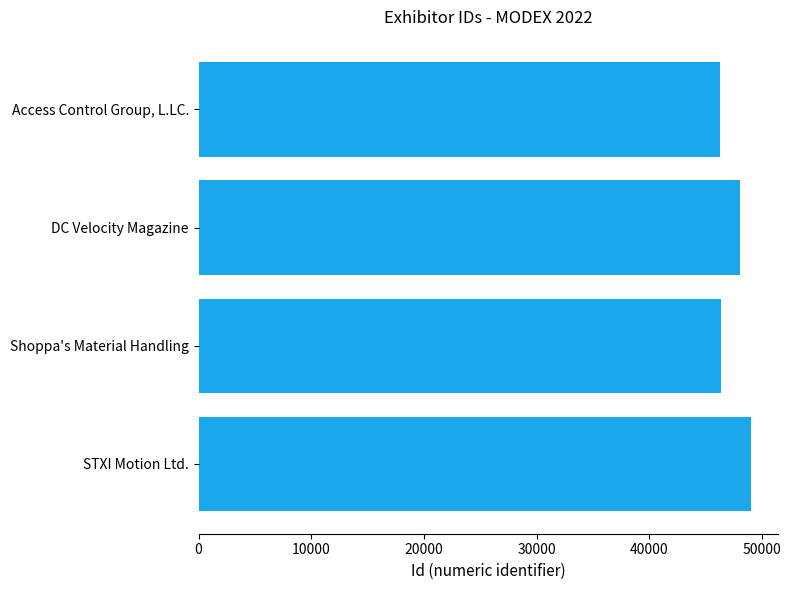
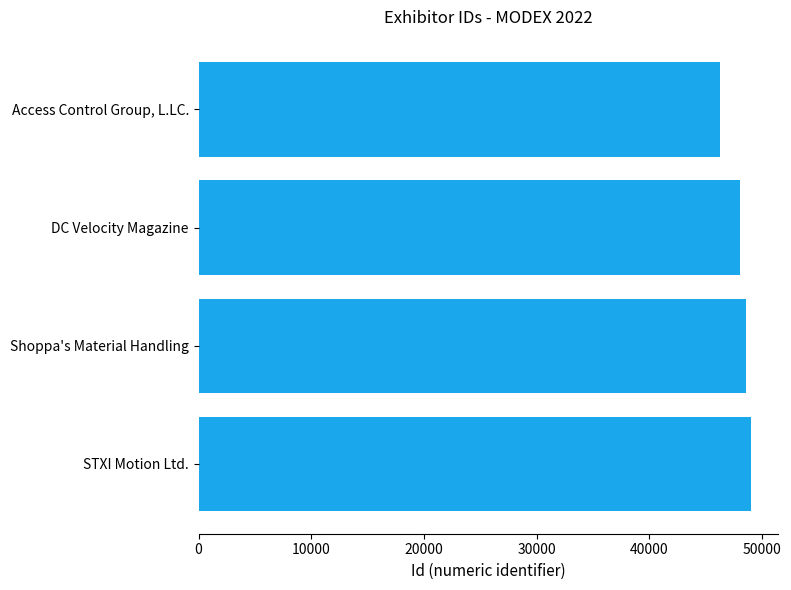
Shoppa's Material Handling: 46400 -> 48600
